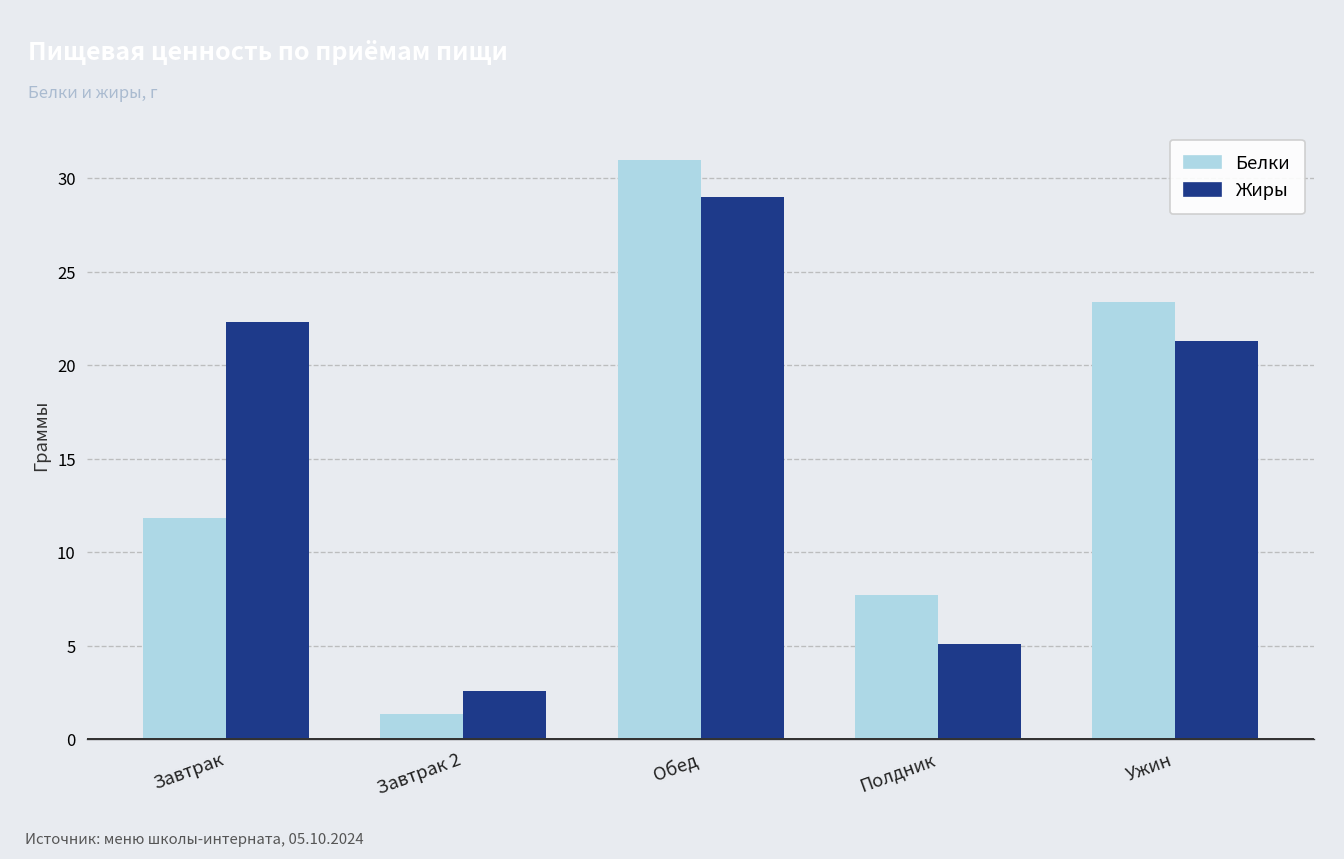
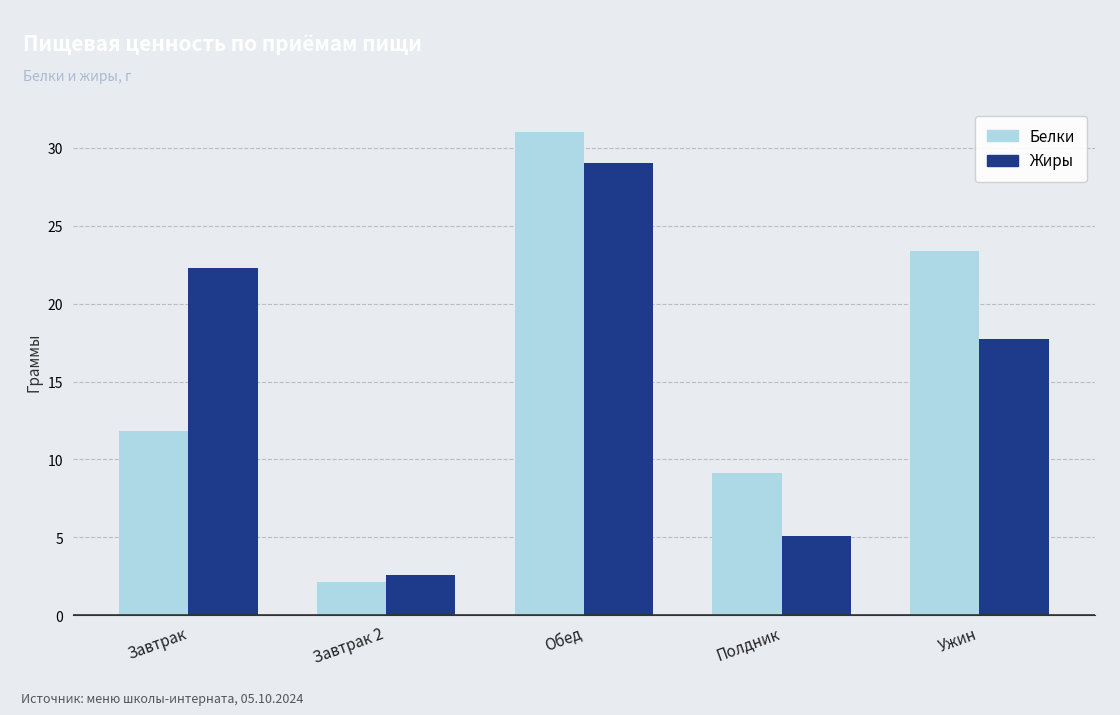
Белки, Завтрак 2: 1.4 -> 2.2
Белки, Полдник: 7.7 -> 9.1
Жиры, Ужин: 21.3 -> 17.7
